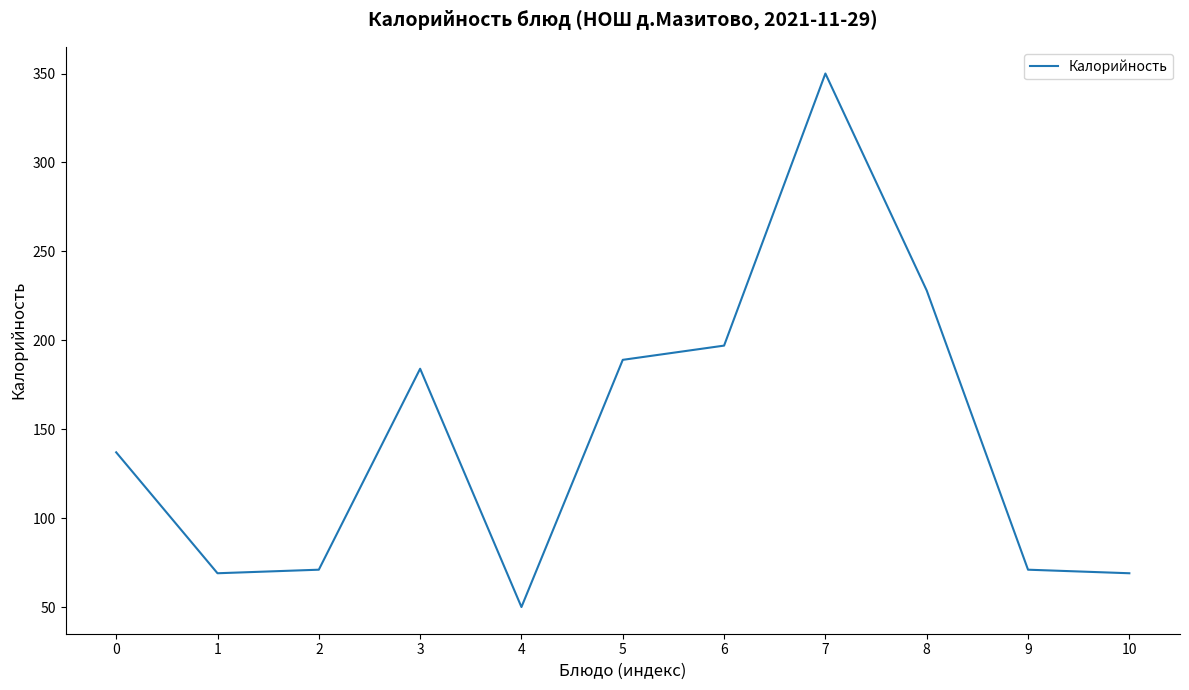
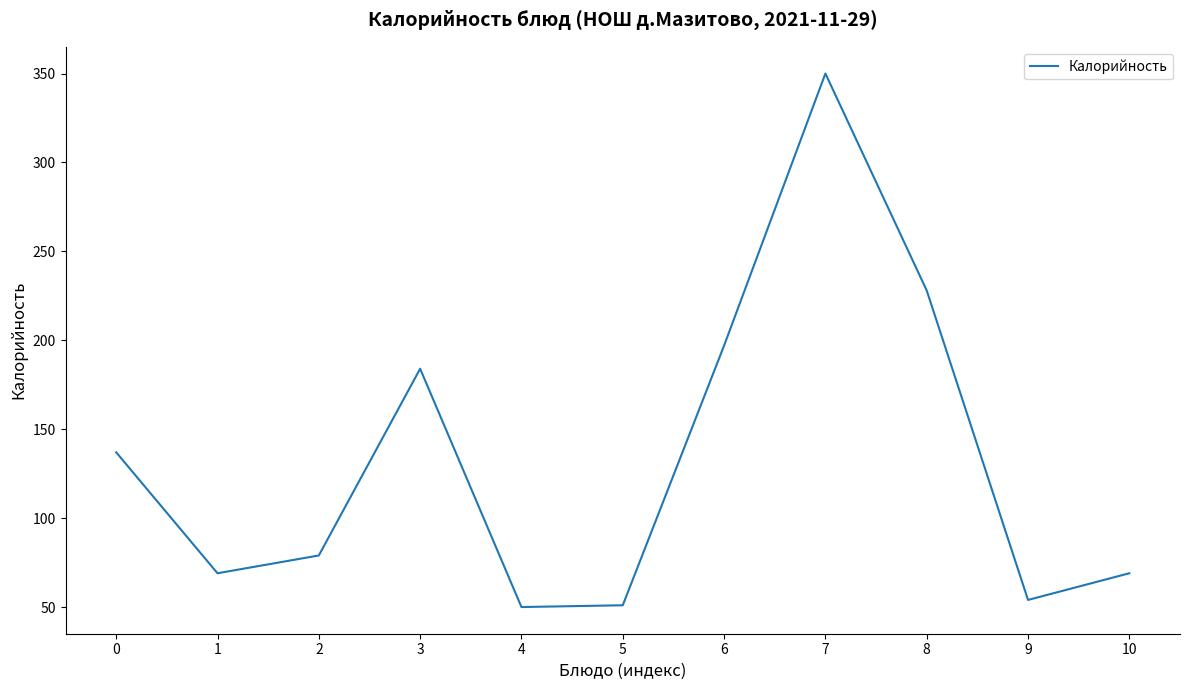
2: 71 -> 79
5: 189 -> 51
9: 71 -> 54
